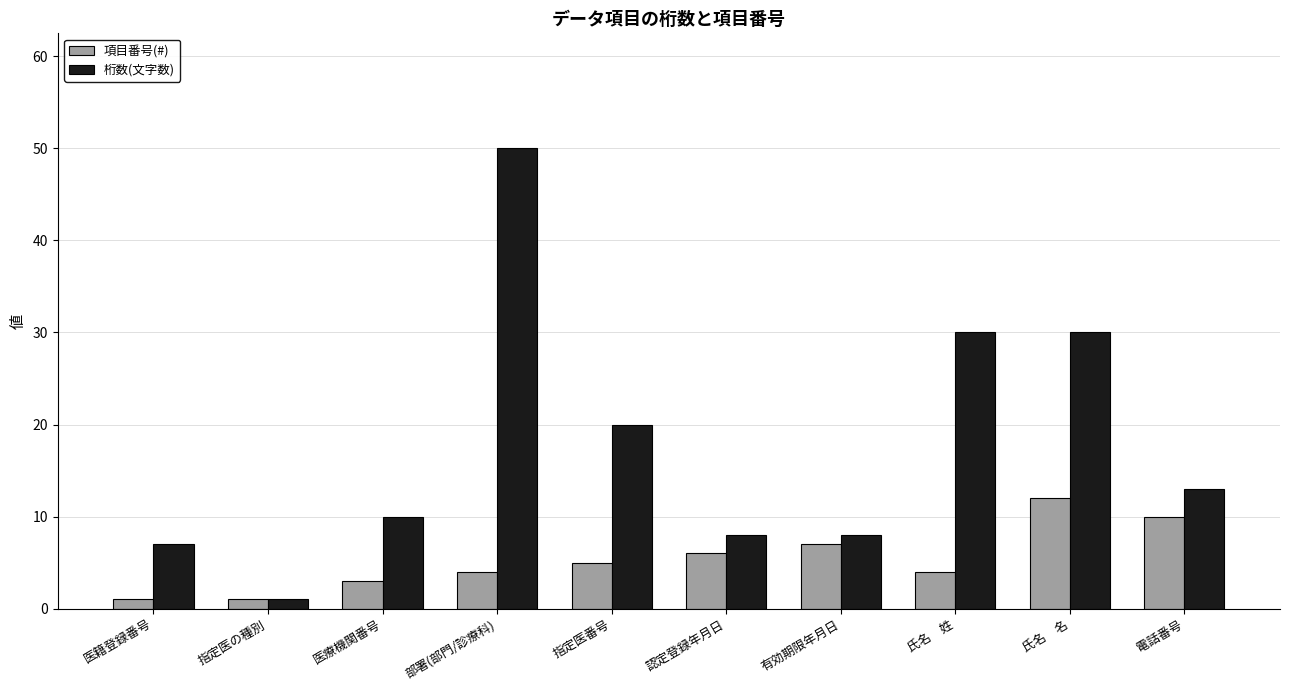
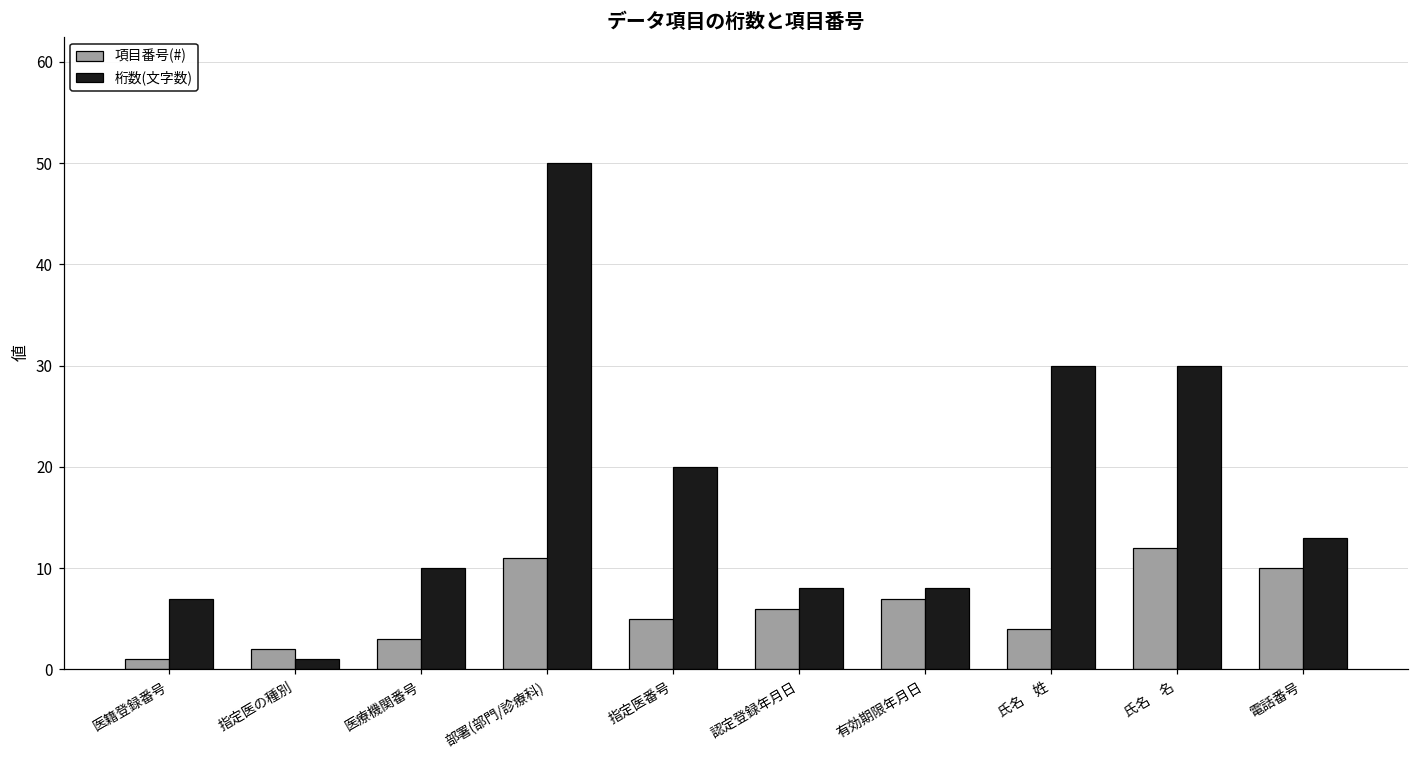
項目番号(#), 指定医の種別: 1 -> 2
項目番号(#), 部署(部門/診療科): 4 -> 11
